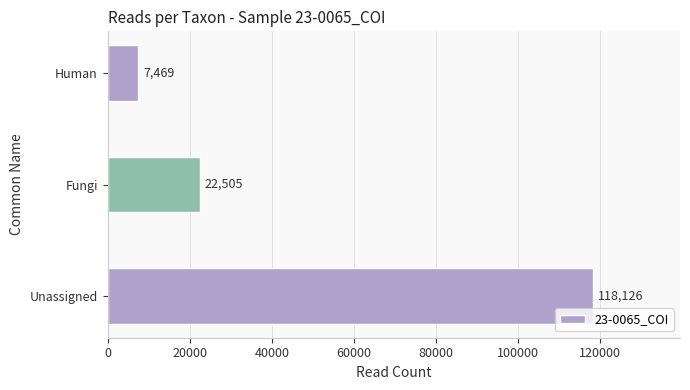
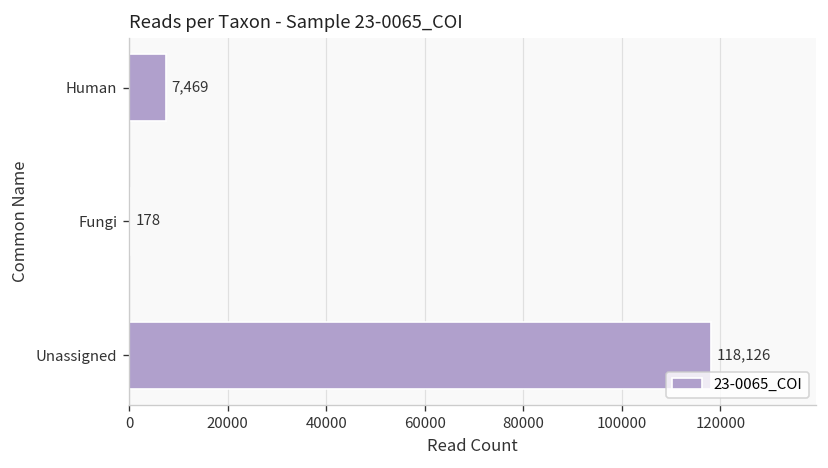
Fungi: 22,505 -> 178
